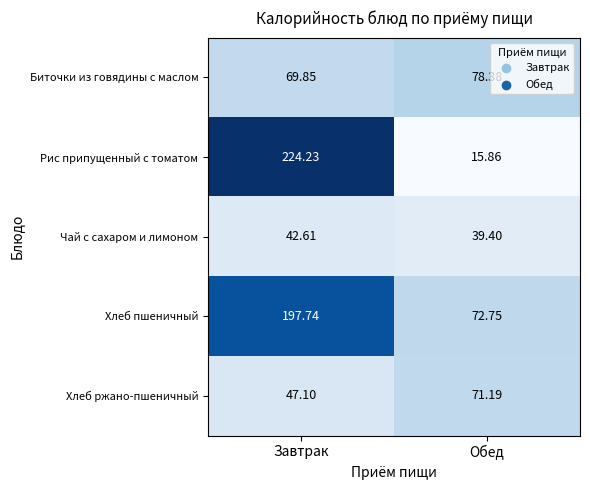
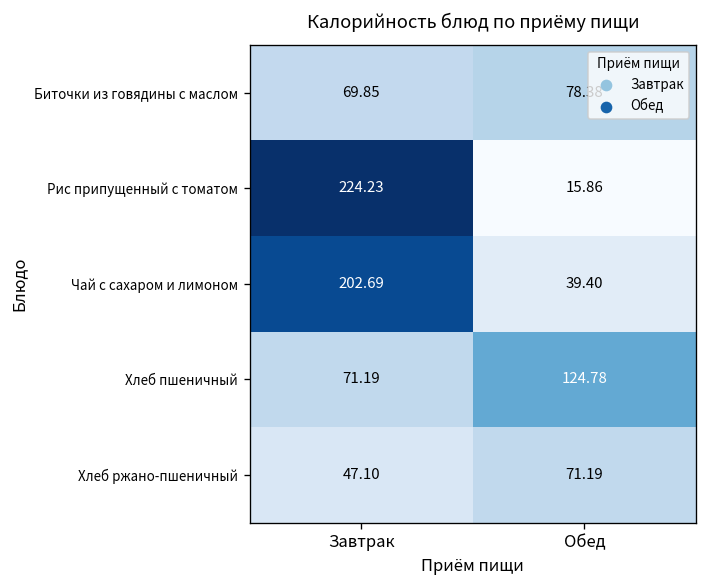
Чай с сахаром и лимоном, Завтрак: 42.61 -> 202.69
Хлеб пшеничный, Завтрак: 197.74 -> 71.19
Хлеб пшеничный, Обед: 72.75 -> 124.78
